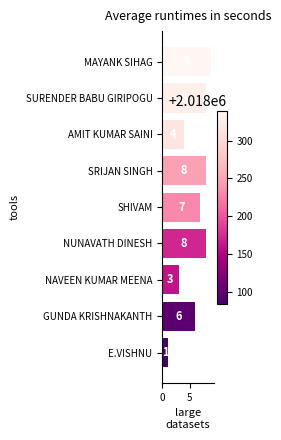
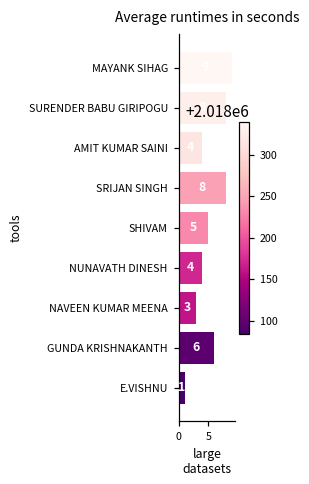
SHIVAM: 7 -> 5
NUNAVATH DINESH: 8 -> 4
